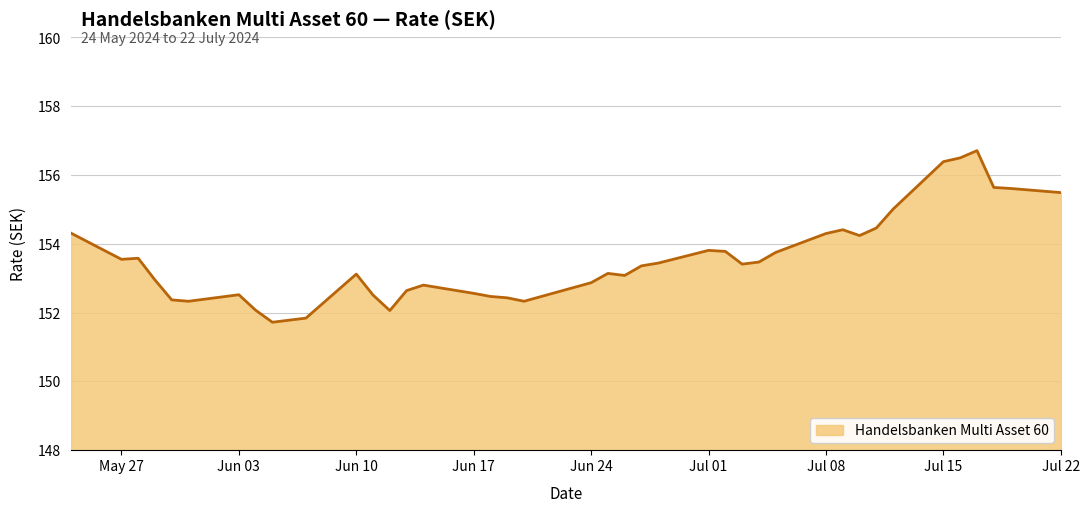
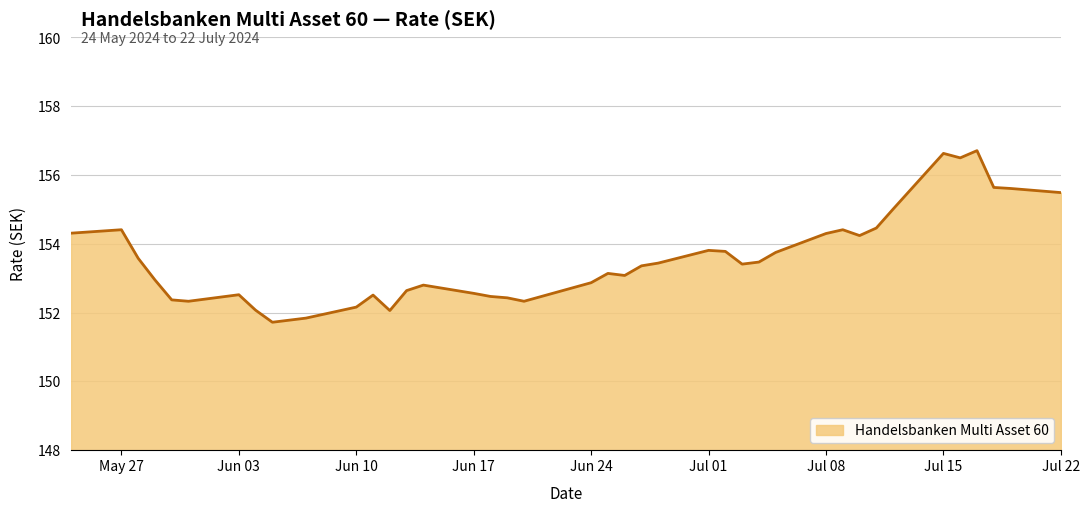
May 27: 153.6 -> 154.4
Jun 10: 153.1 -> 152.2
Jul 15: 156.4 -> 156.6
